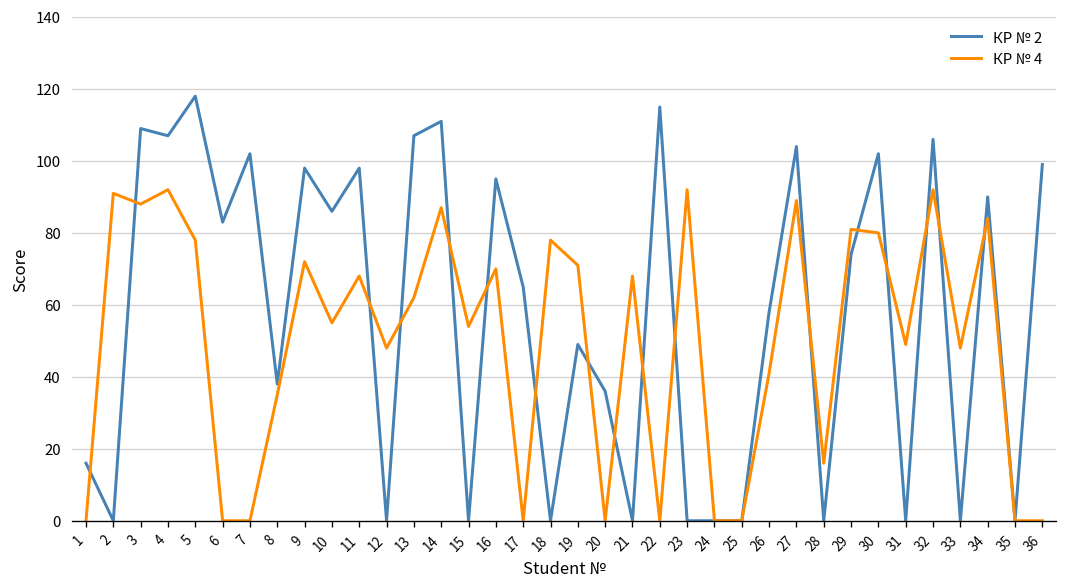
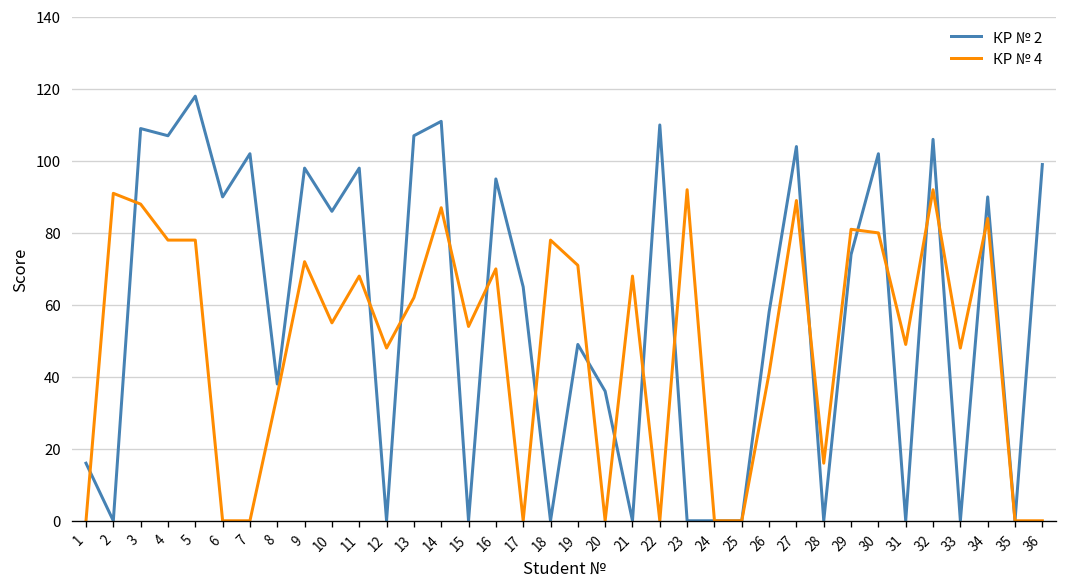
КР № 4, 4: 92 -> 78
КР № 2, 6: 83 -> 90
КР № 2, 22: 115 -> 110
